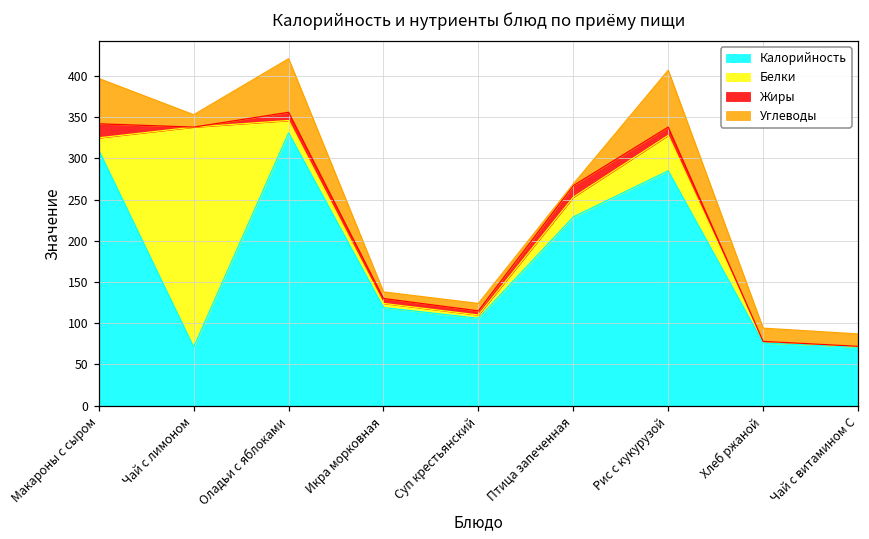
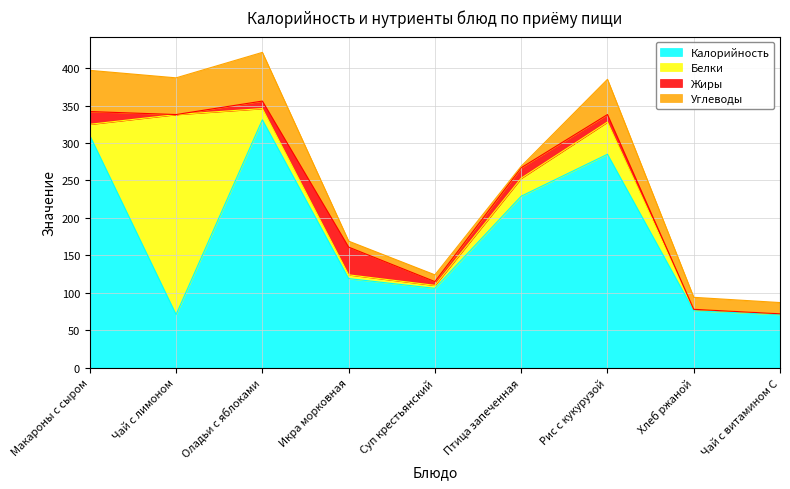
Углеводы, Чай с лимоном: 20 -> 50
Жиры, Икра морковная: 10 -> 40
Углеводы, Рис с кукурузой: 70 -> 50
